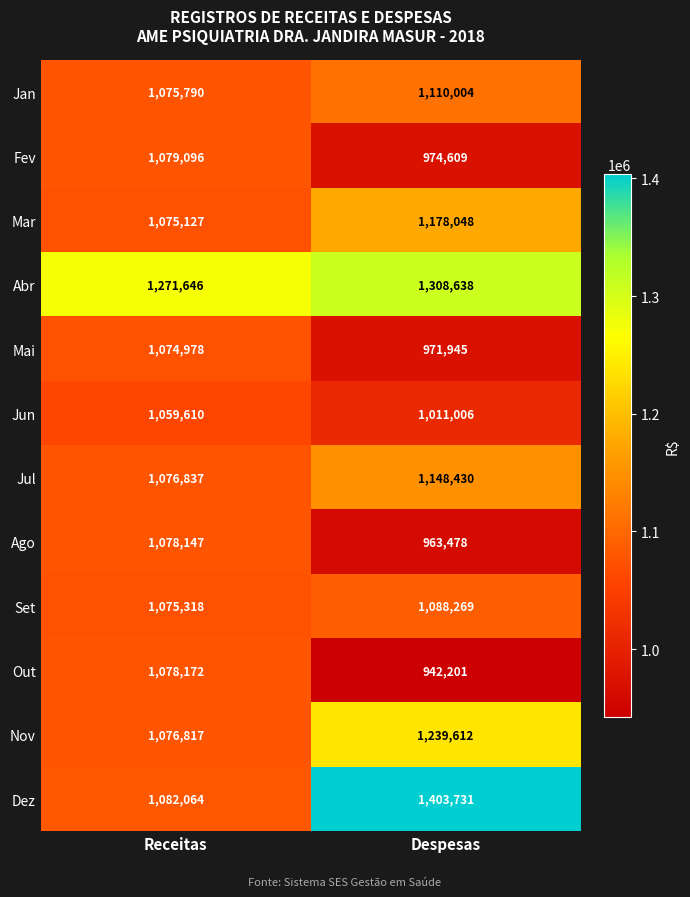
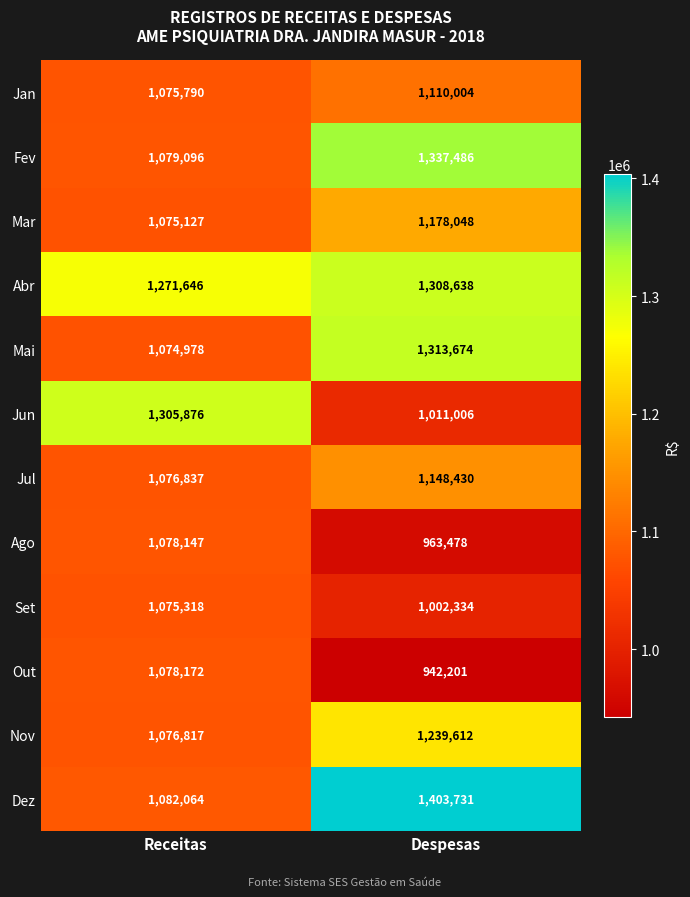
Fev, Despesas: 974,609 -> 1,337,486
Mai, Despesas: 971,945 -> 1,313,674
Jun, Receitas: 1,059,610 -> 1,305,876
Set, Despesas: 1,088,269 -> 1,002,334
